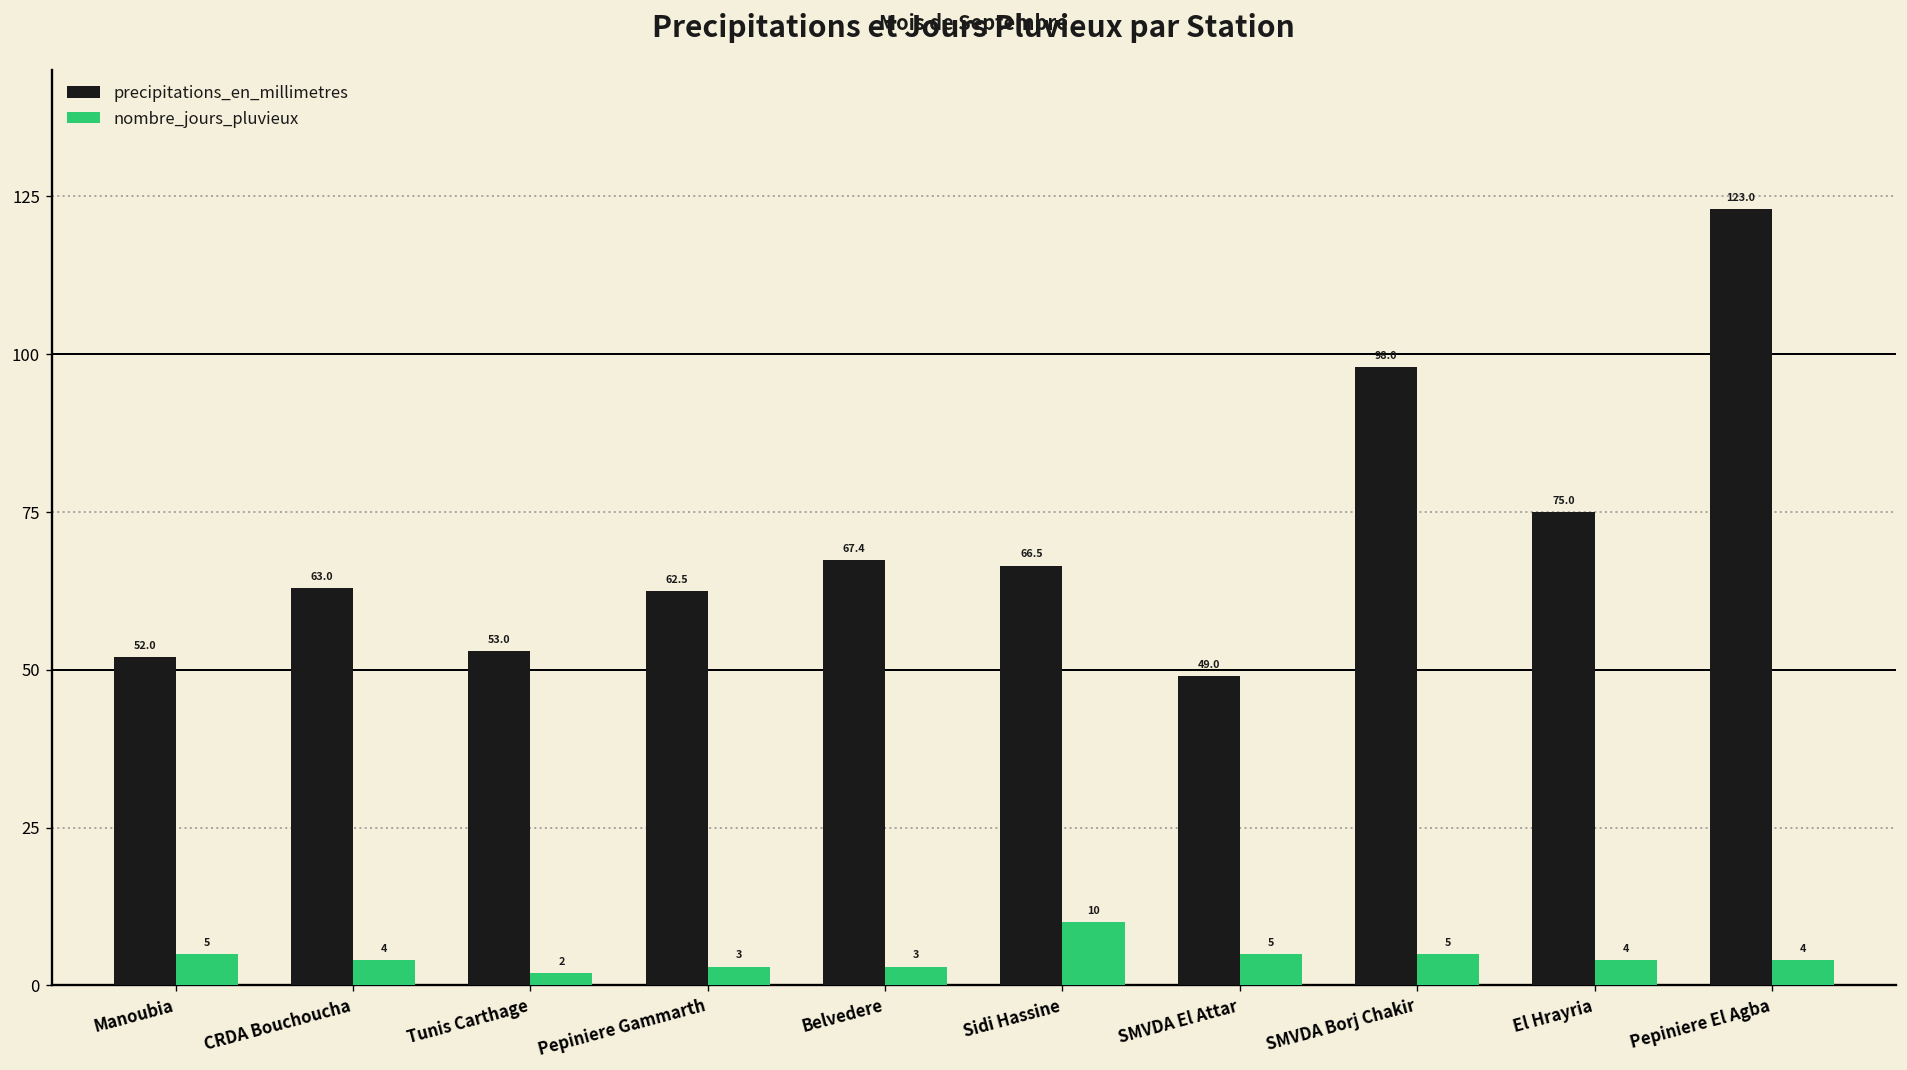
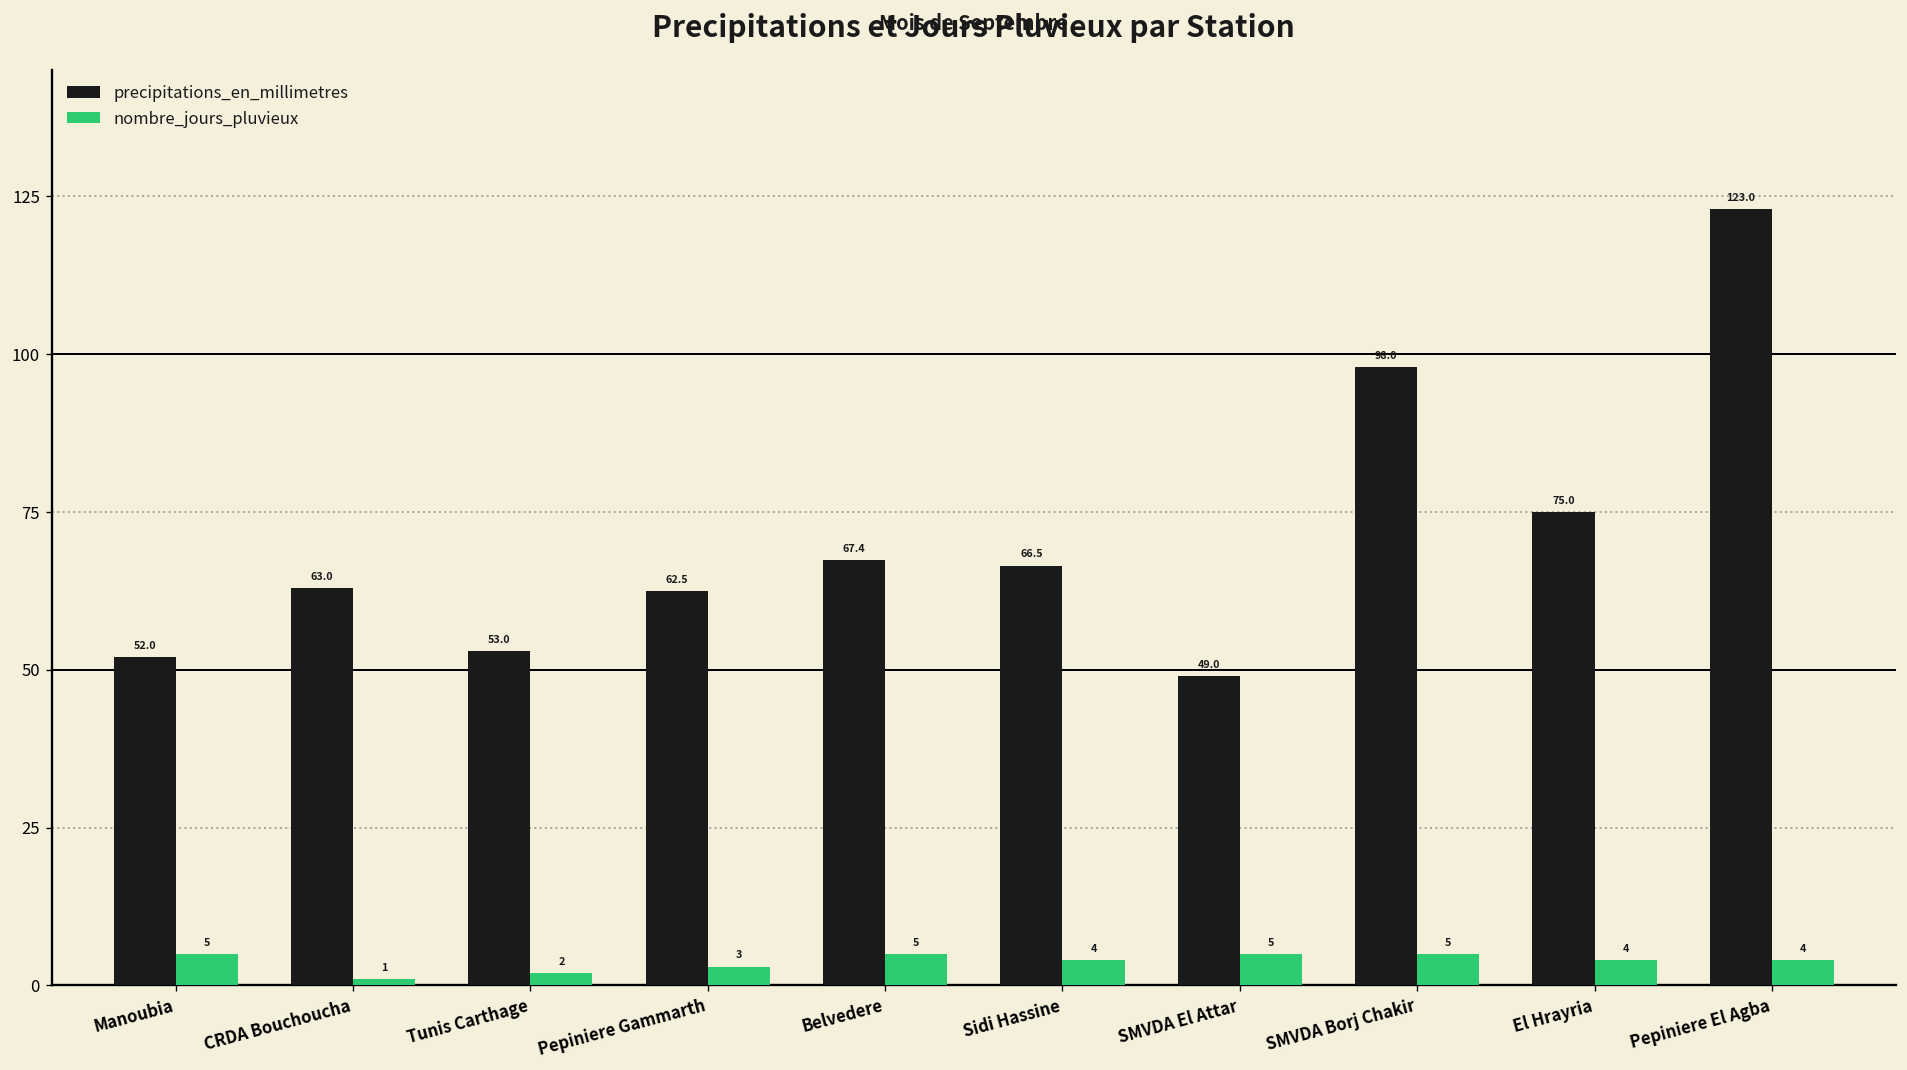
nombre_jours_pluvieux, CRDA Bouchoucha: 4 -> 1
nombre_jours_pluvieux, Belvedere: 3 -> 5
nombre_jours_pluvieux, Sidi Hassine: 10 -> 4
